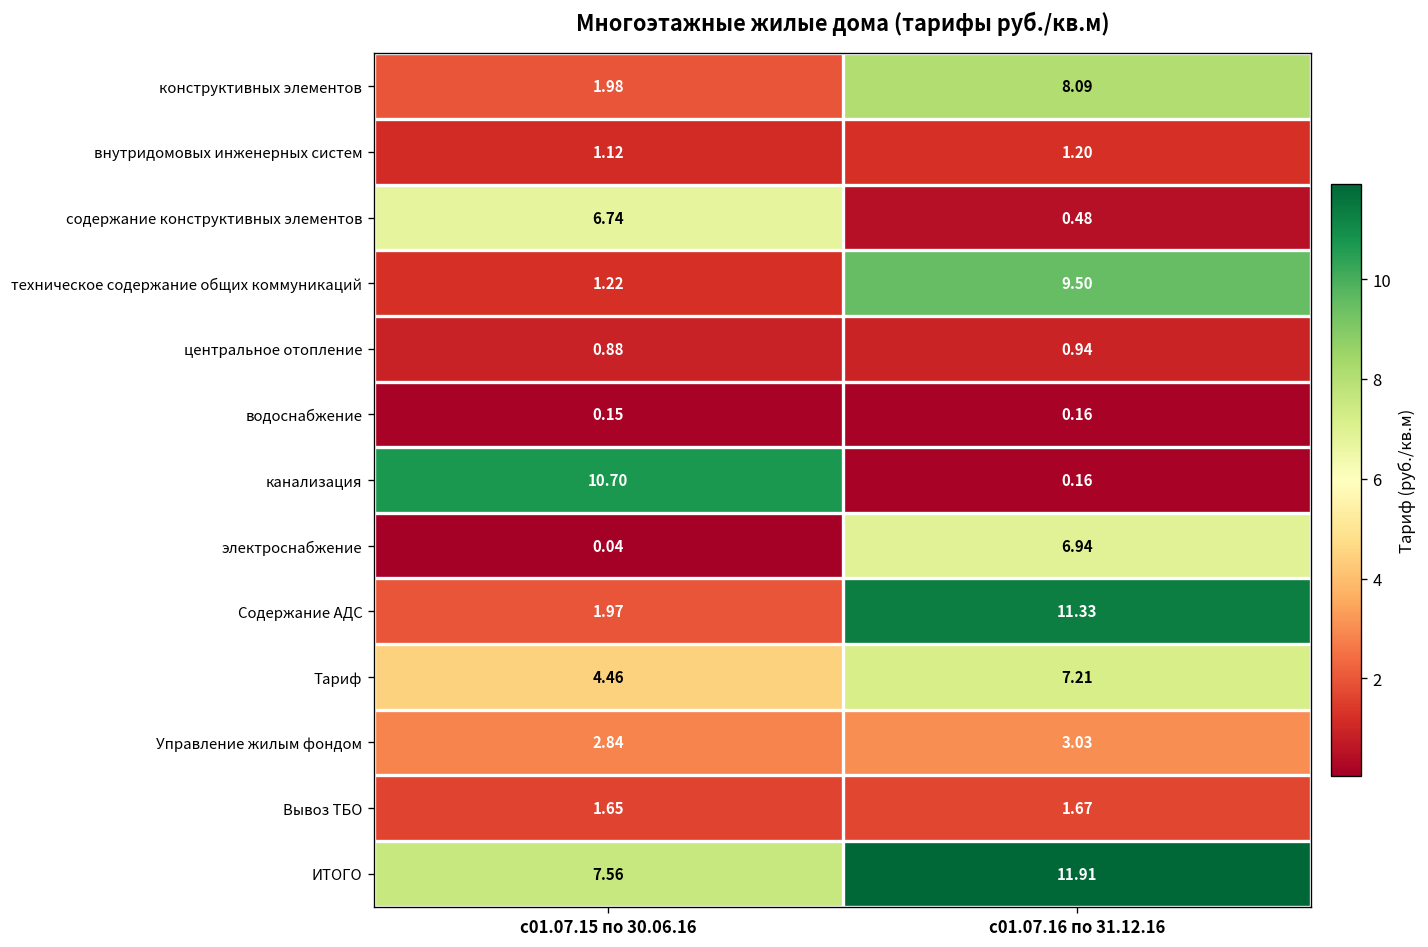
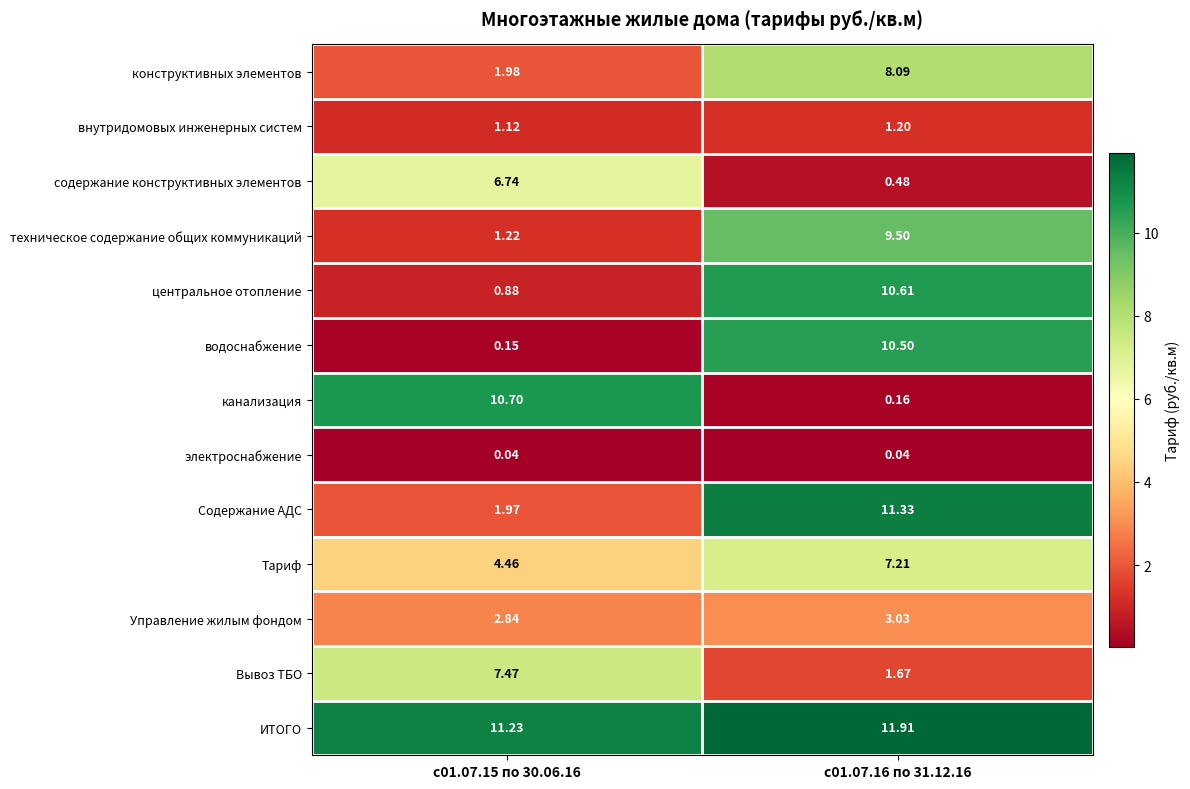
центральное отопление, с01.07.16 по 31.12.16: 0.94 -> 10.61
водоснабжение, с01.07.16 по 31.12.16: 0.16 -> 10.50
электроснабжение, с01.07.16 по 31.12.16: 6.94 -> 0.04
Вывоз ТБО, с01.07.15 по 30.06.16: 1.65 -> 7.47
ИТОГО, с01.07.15 по 30.06.16: 7.56 -> 11.23
